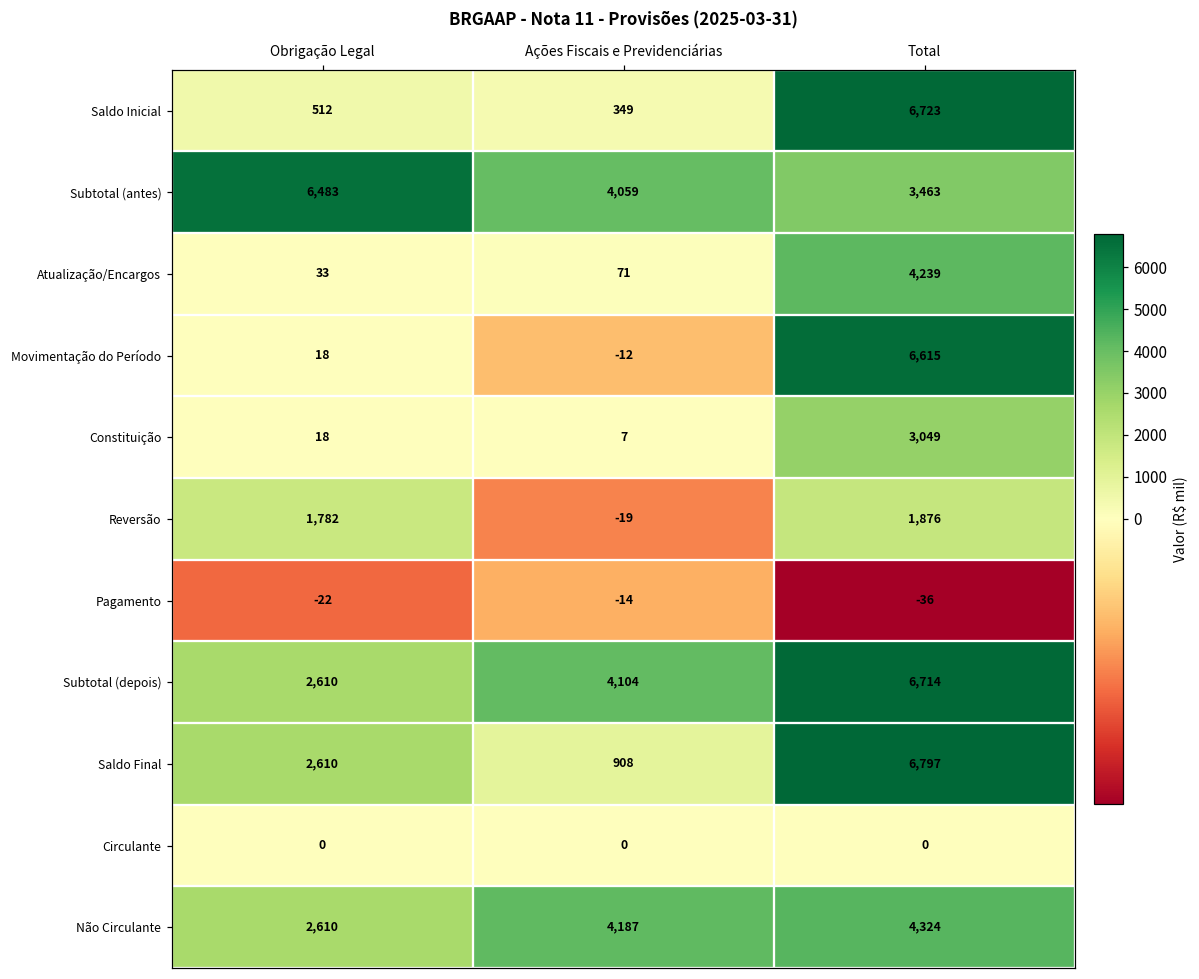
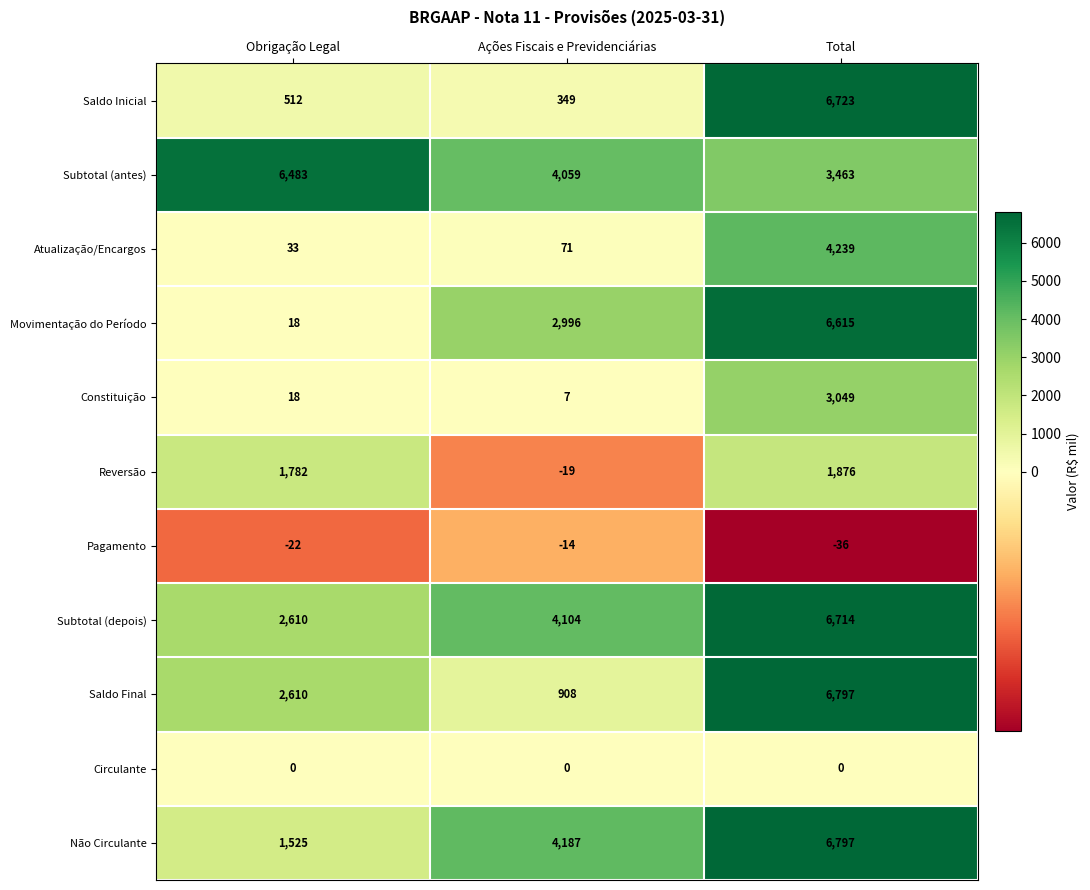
Movimentação do Período, Ações Fiscais e Previdenciárias: -12 -> 2,996
Não Circulante, Obrigação Legal: 2,610 -> 1,525
Não Circulante, Total: 4,324 -> 6,797
